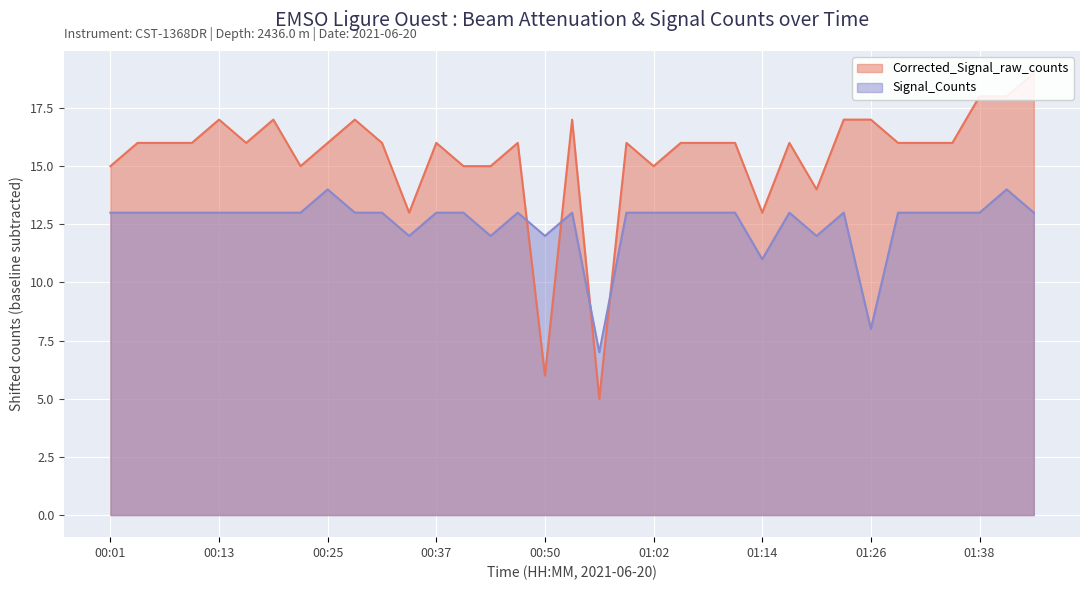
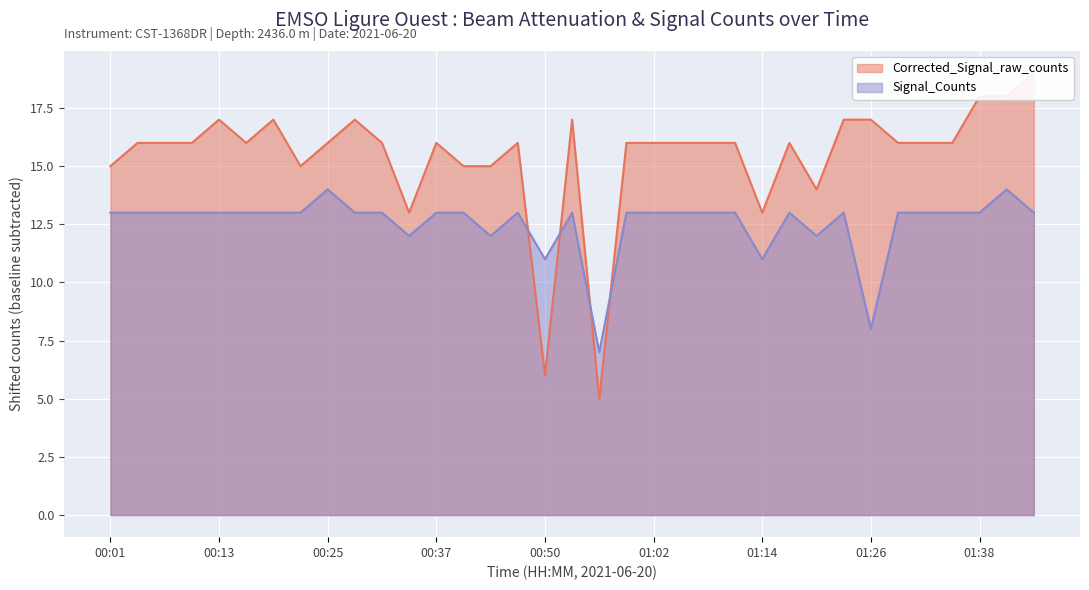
Signal_Counts, 00:50: 12.0 -> 11.0
Corrected_Signal_raw_counts, 01:02: 15.0 -> 16.0
